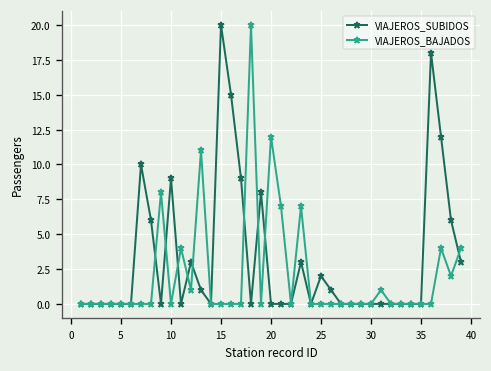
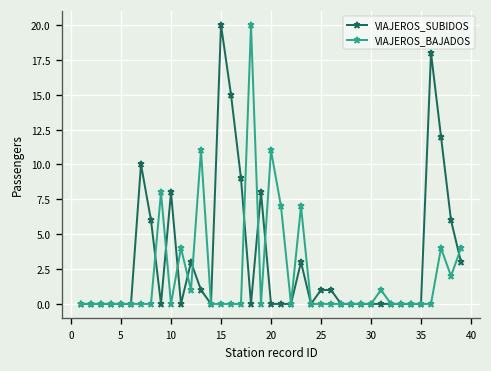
VIAJEROS_SUBIDOS, 10: 9 -> 8
VIAJEROS_BAJADOS, 20: 12 -> 11
VIAJEROS_SUBIDOS, 25: 2 -> 1
